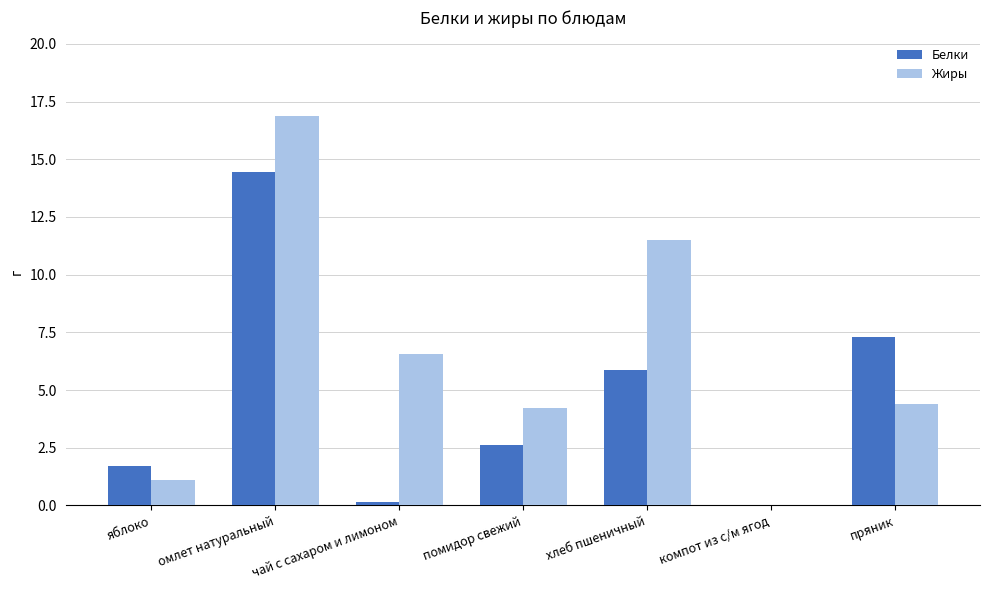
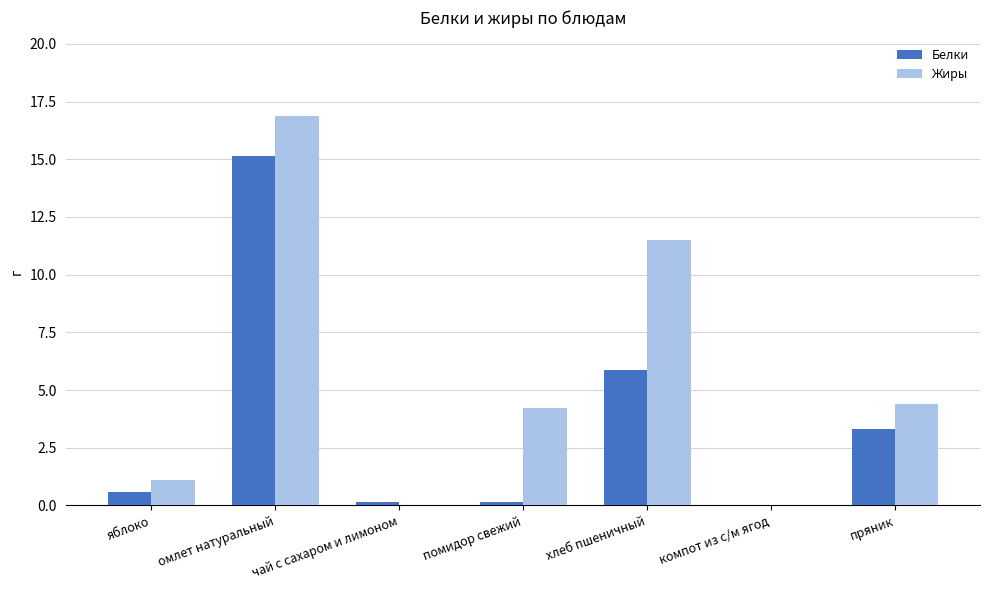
Белки, яблоко: 1.7 -> 0.6
Белки, омлет натуральный: 14.5 -> 15.1
Жиры, чай с сахаром и лимоном: 6.6 -> 0.0
Белки, помидор свежий: 2.6 -> 0.2
Белки, пряник: 7.3 -> 3.3
